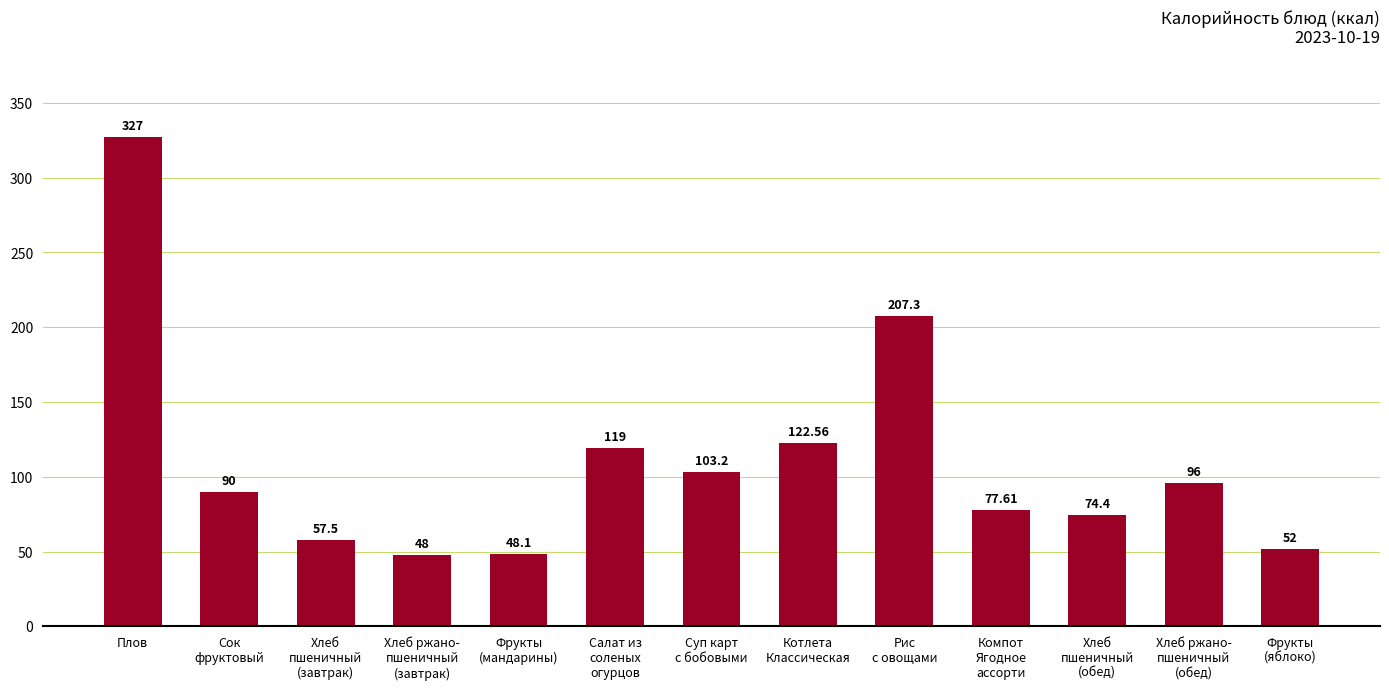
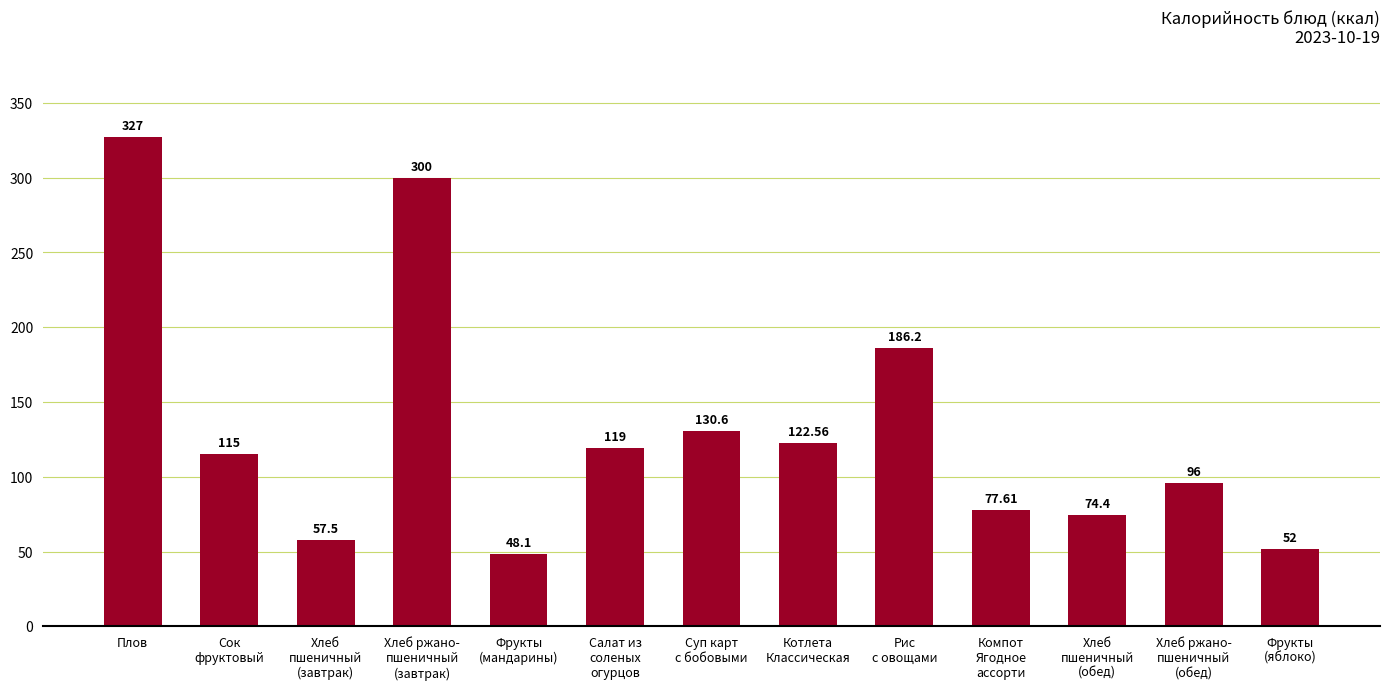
Сок фруктовый: 90 -> 115
Хлеб ржано- пшеничный (завтрак): 48 -> 300
Суп карт с бобовыми: 103.2 -> 130.6
Рис с овощами: 207.3 -> 186.2
